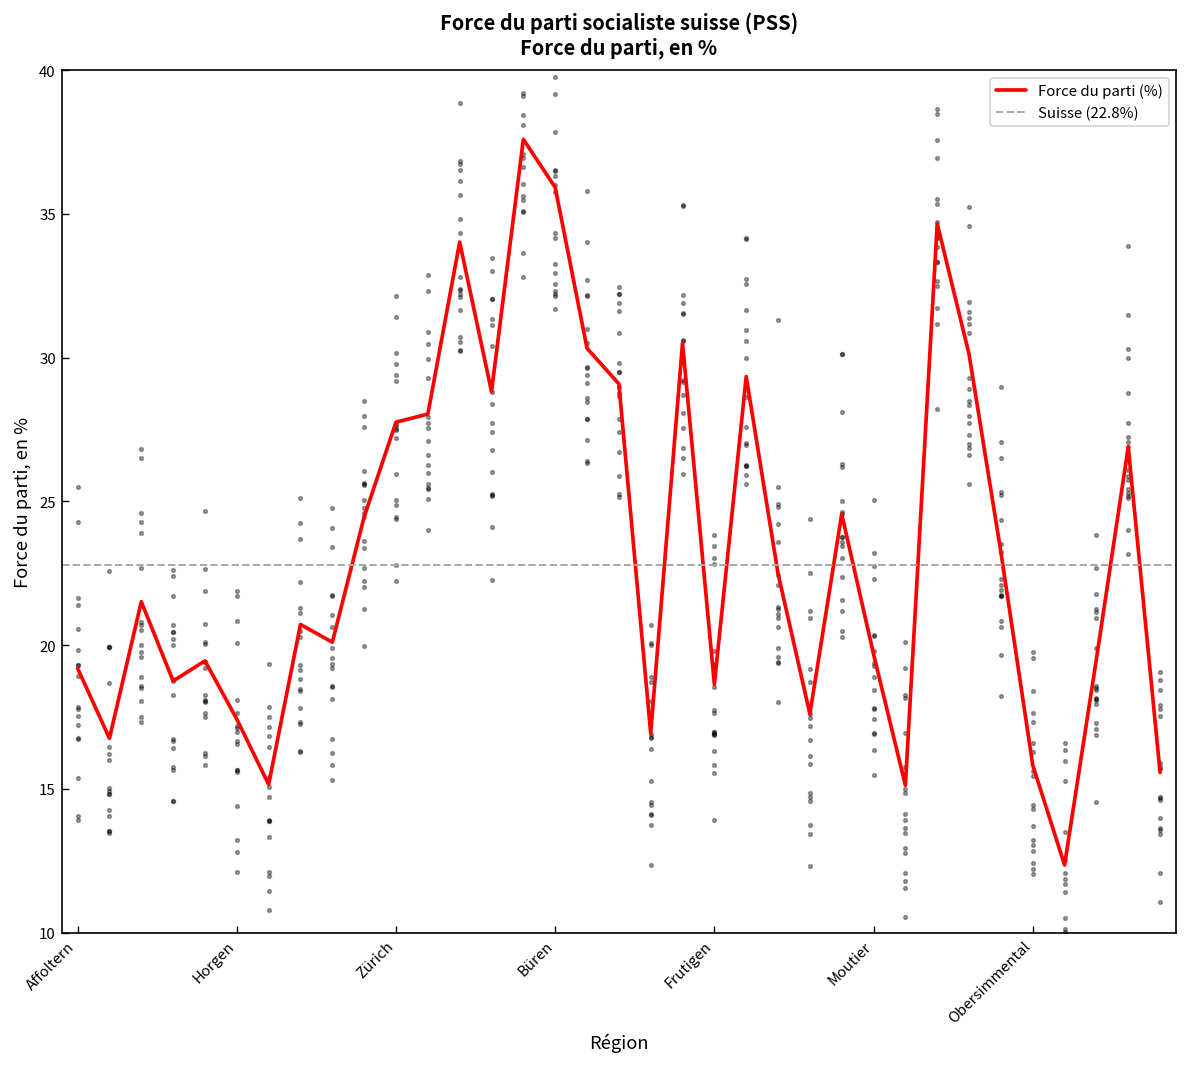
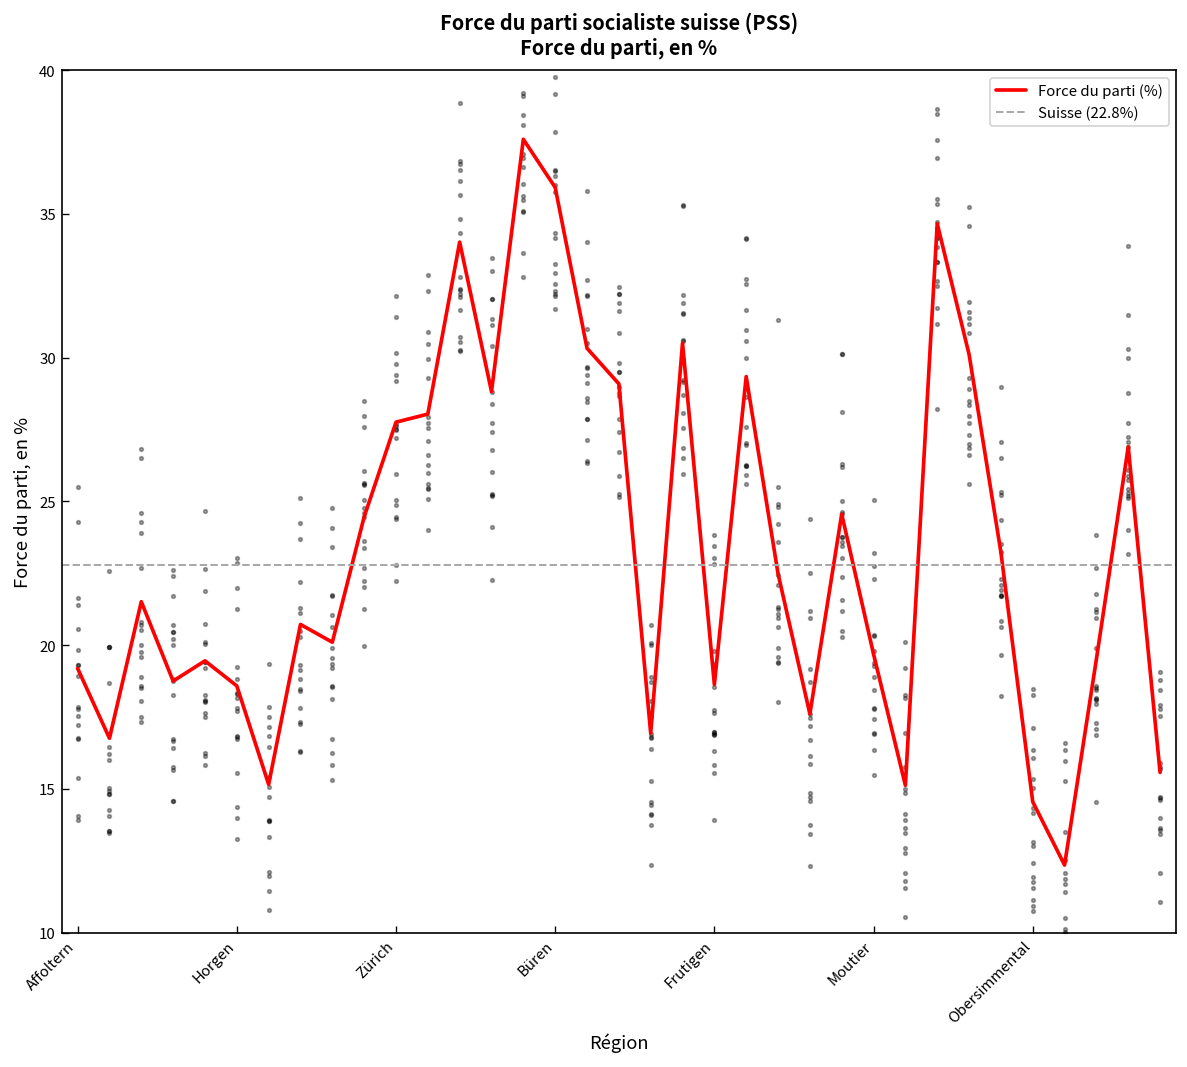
Force du parti (%), Horgen: 17.4 -> 18.6
Force du parti (%), Obersimmental: 15.8 -> 14.6
